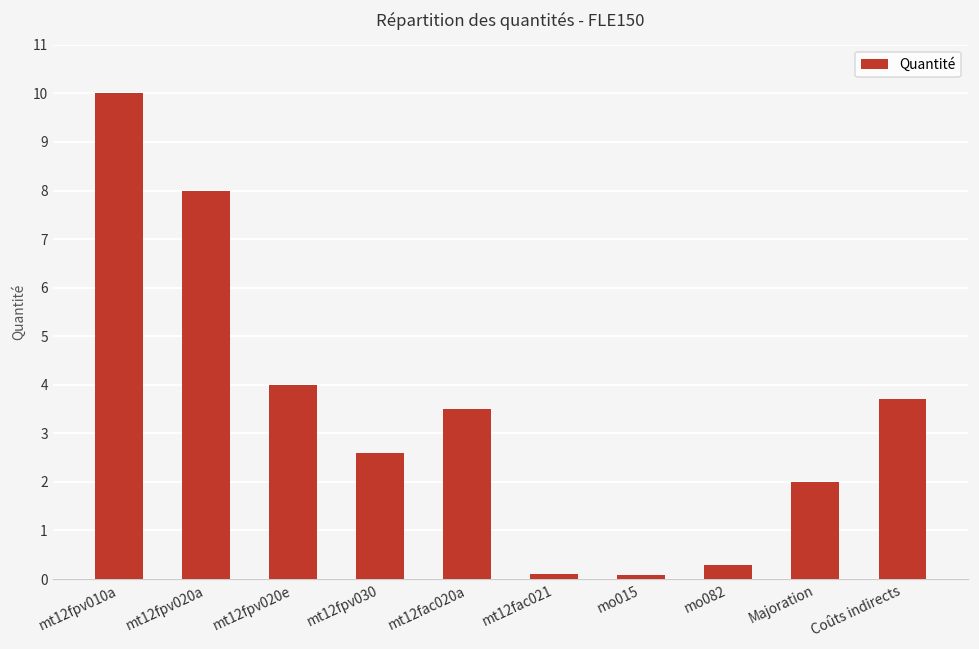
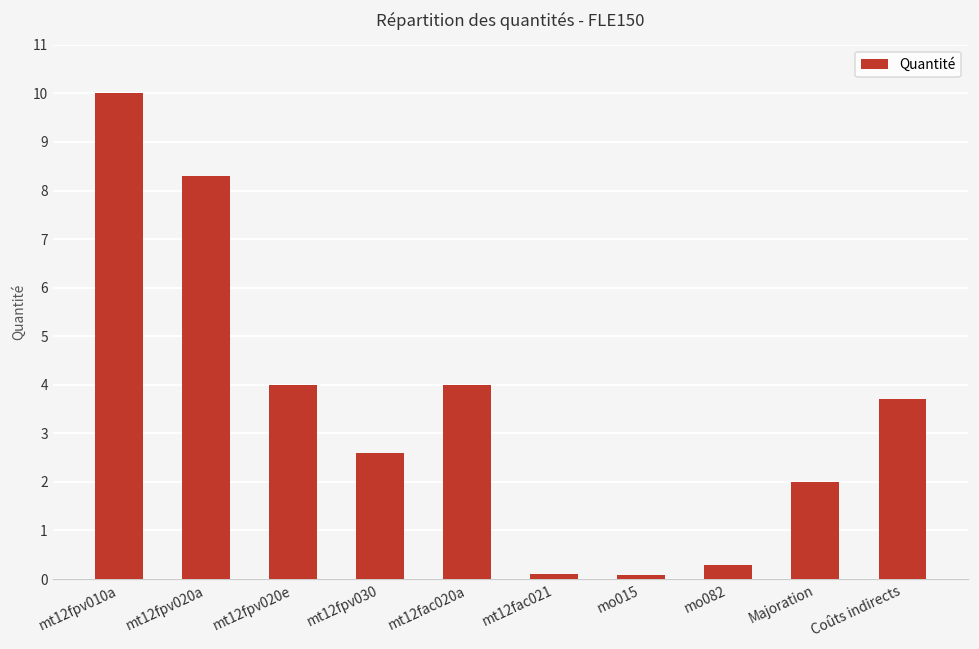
mt12fpv020a: 8.0 -> 8.3
mt12fac020a: 3.5 -> 4.0
